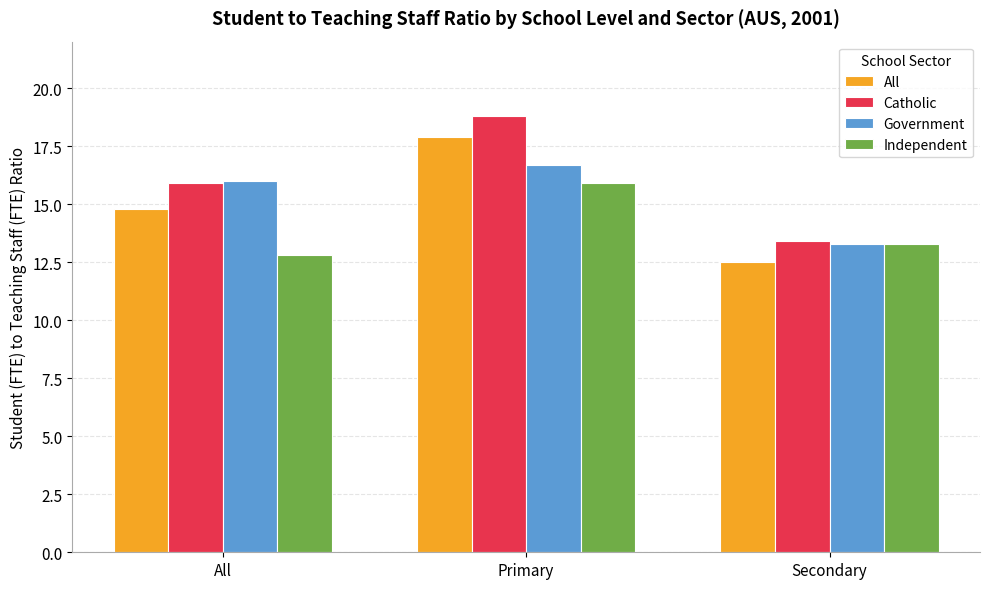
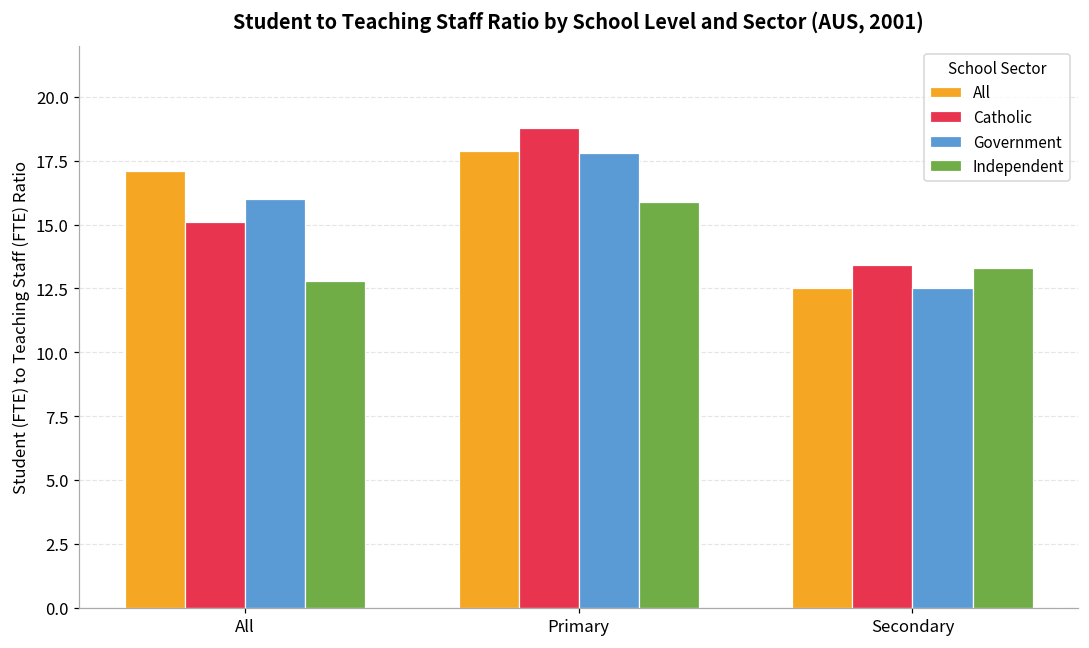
All, All: 14.8 -> 17.1
Catholic, All: 15.9 -> 15.1
Government, Primary: 16.7 -> 17.8
Government, Secondary: 13.3 -> 12.5
